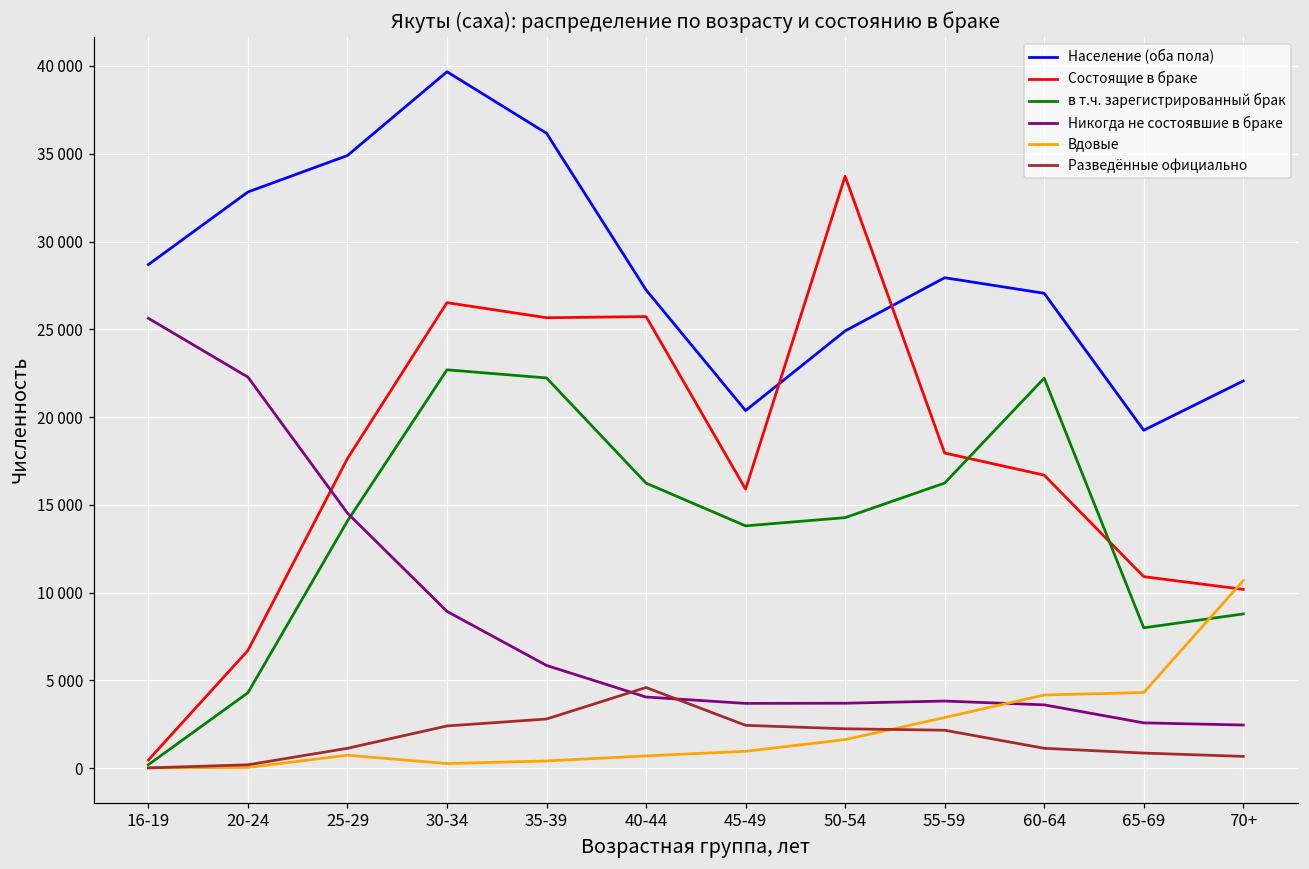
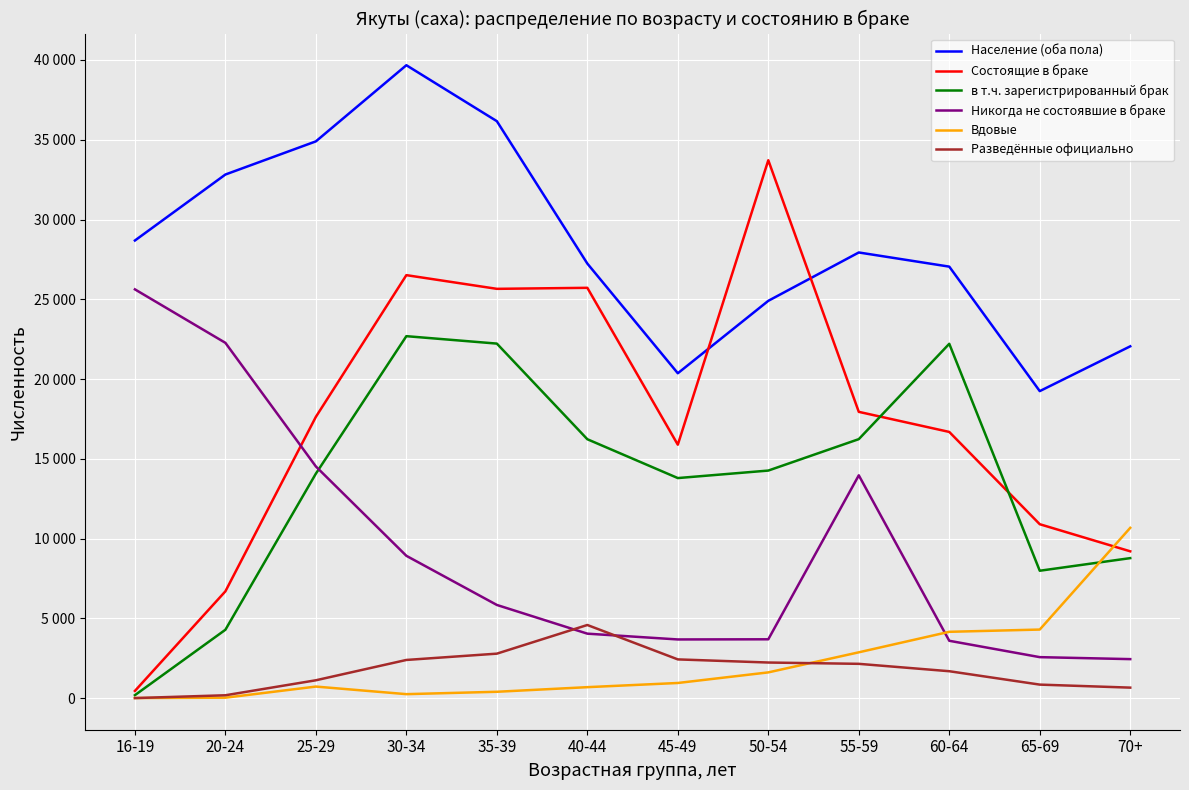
Никогда не состоявшие в браке, 55-59: 3800 -> 14000
Разведённые официально, 60-64: 1100 -> 1700
Состоящие в браке, 70+: 10200 -> 9200
